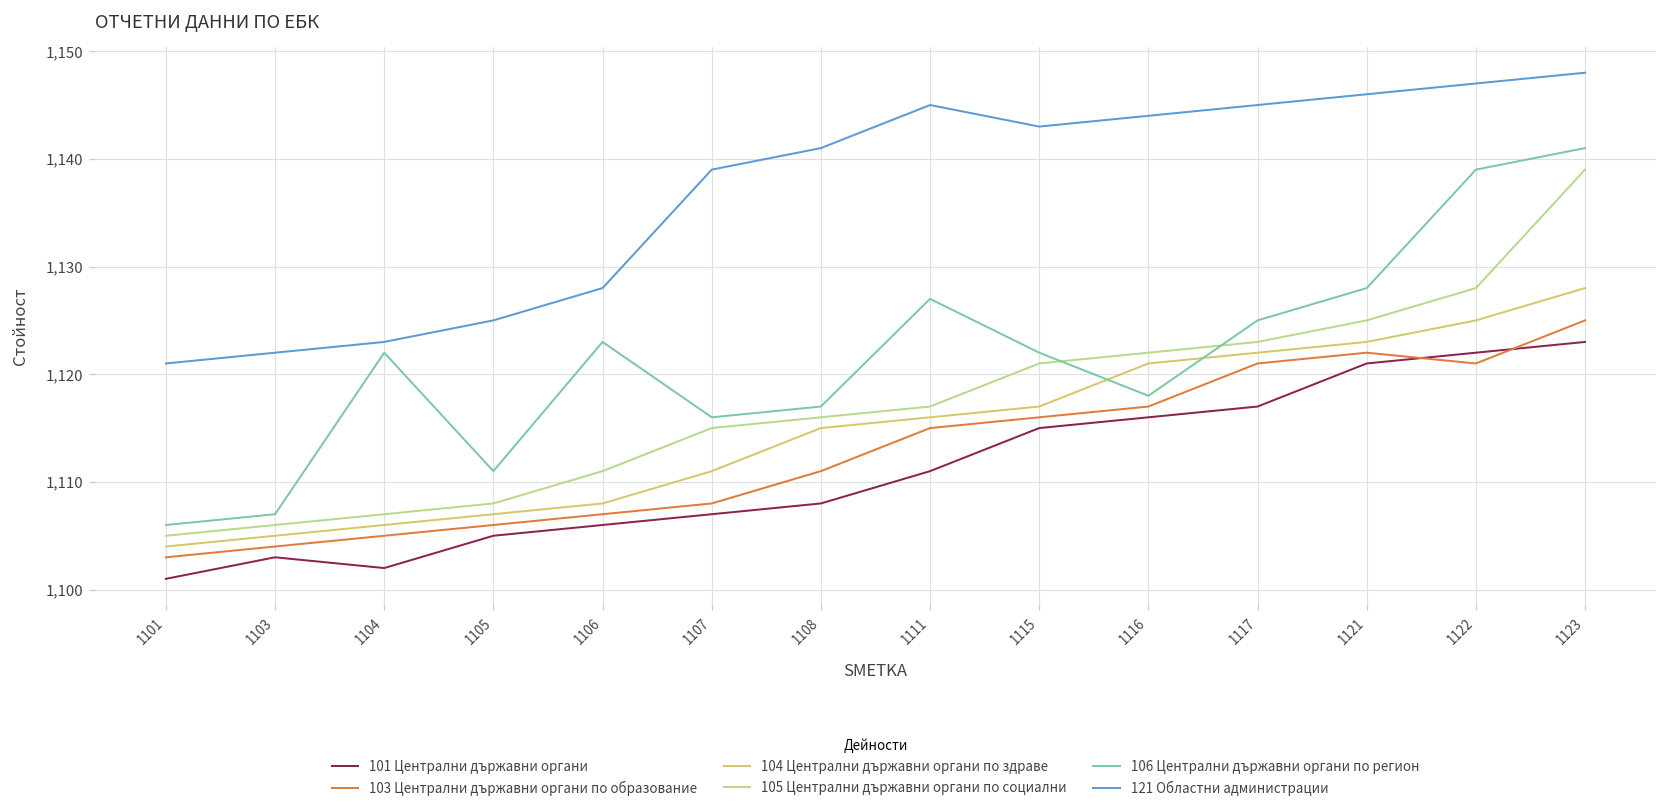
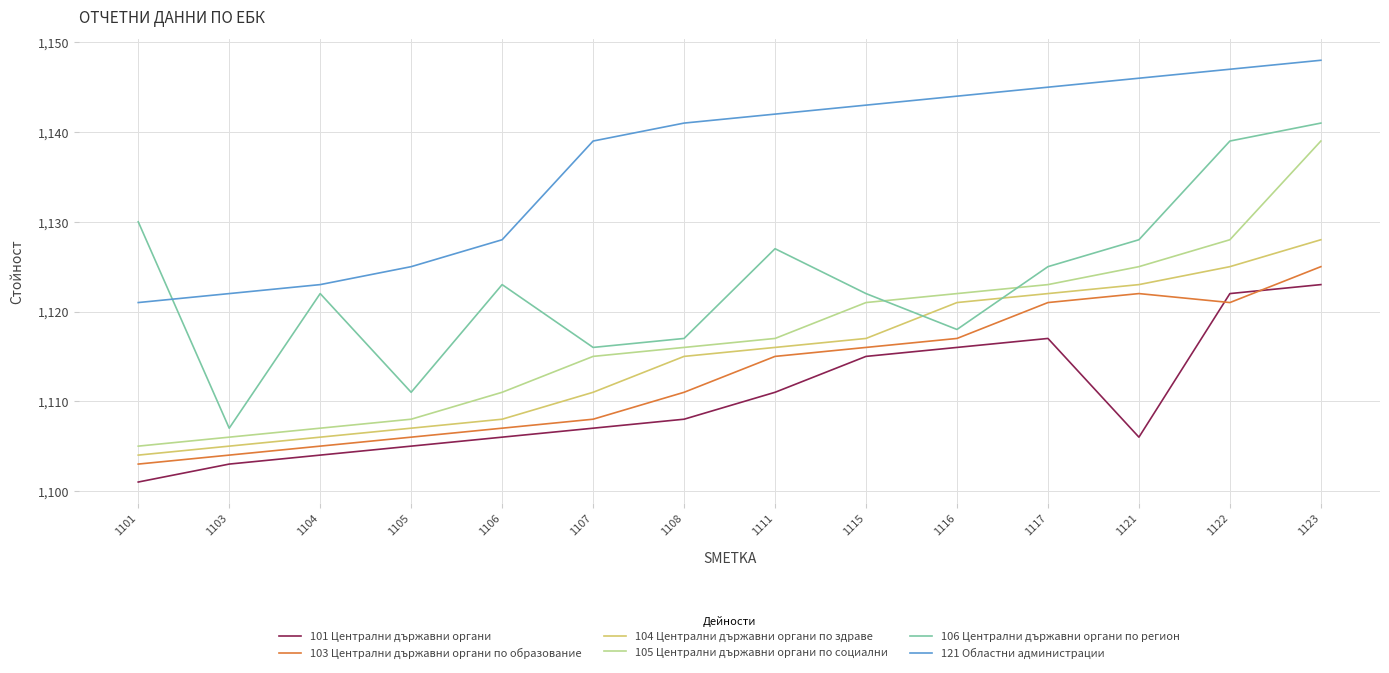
106 Централни държавни органи по регион, 1101: 1,106 -> 1,130
101 Централни държавни органи, 1104: 1,102 -> 1,104
121 Областни администрации, 1111: 1,145 -> 1,142
101 Централни държавни органи, 1121: 1,121 -> 1,106
